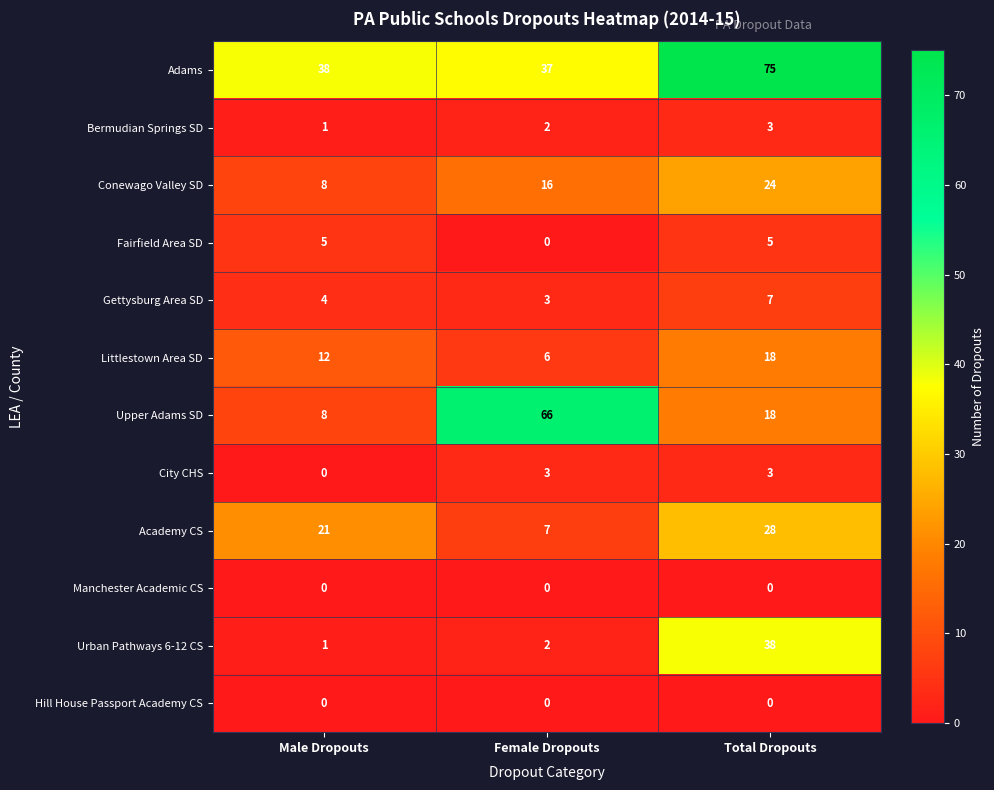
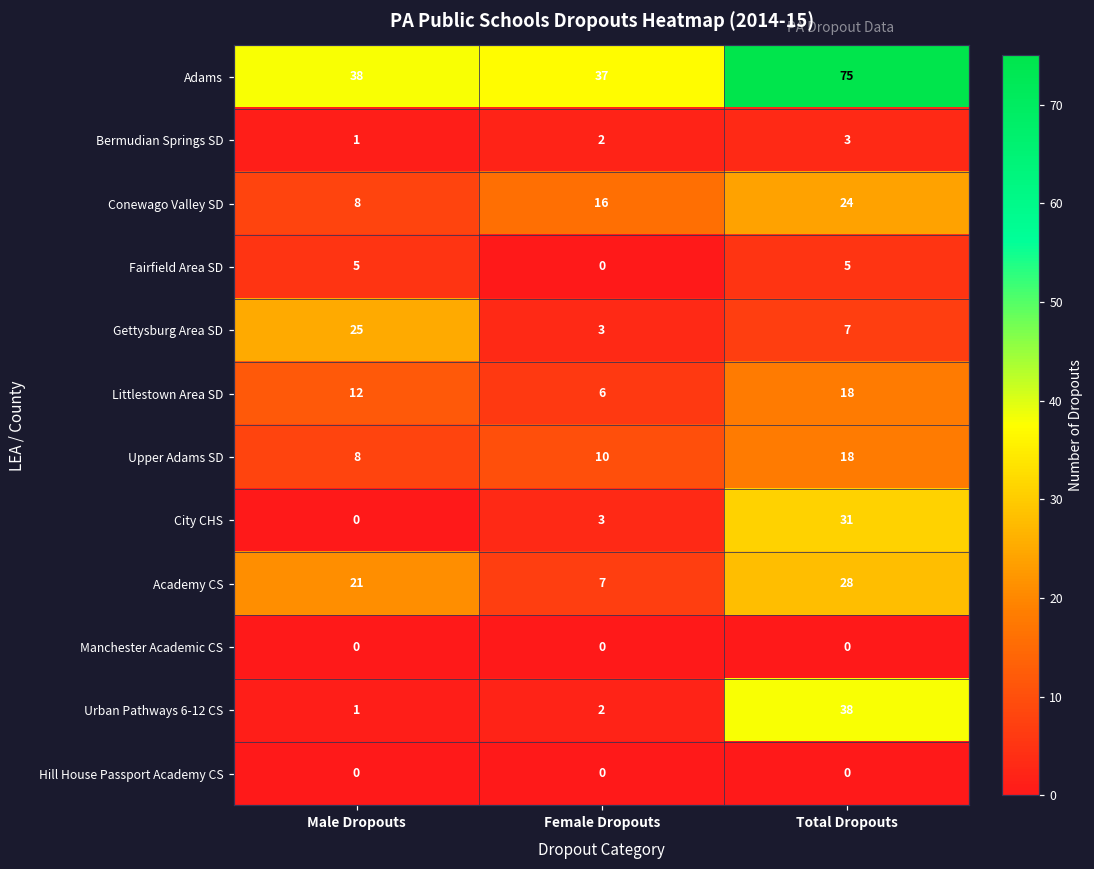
Gettysburg Area SD, Male Dropouts: 4 -> 25
Upper Adams SD, Female Dropouts: 66 -> 10
City CHS, Total Dropouts: 3 -> 31
